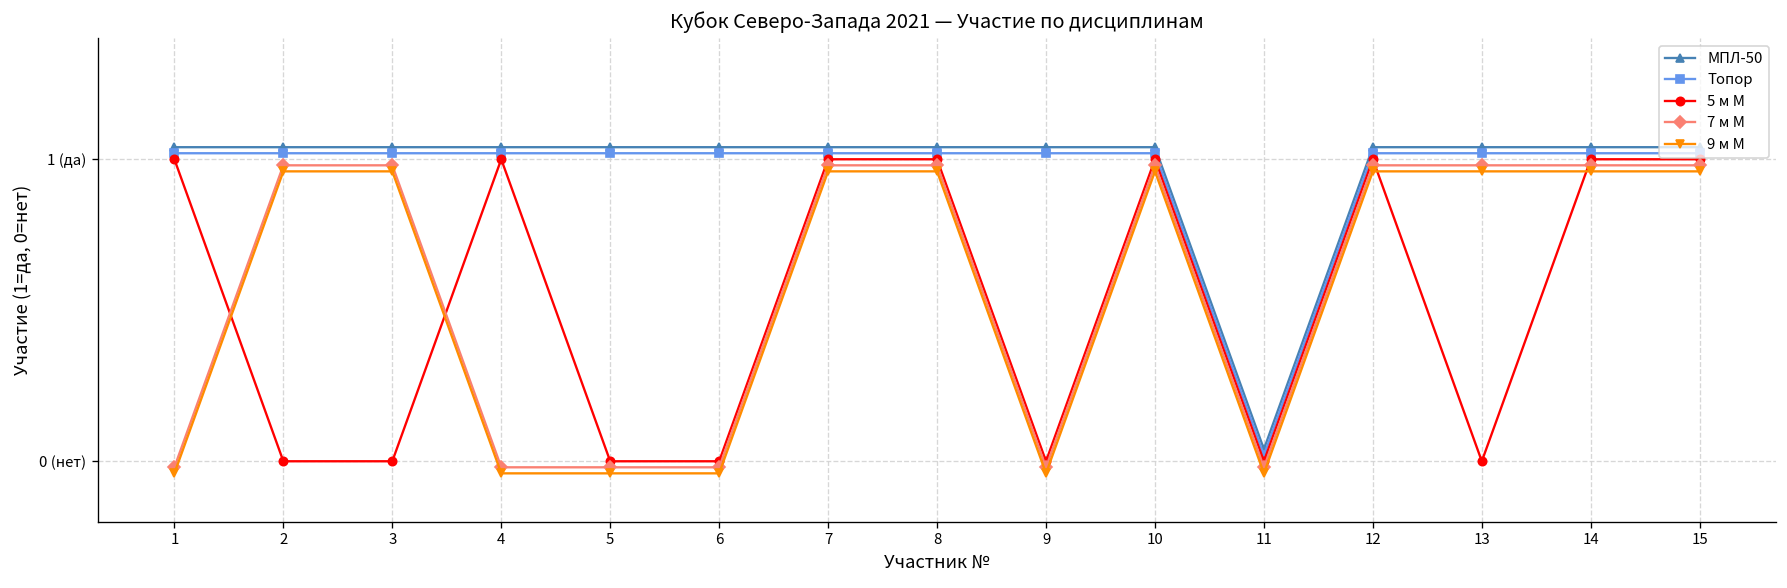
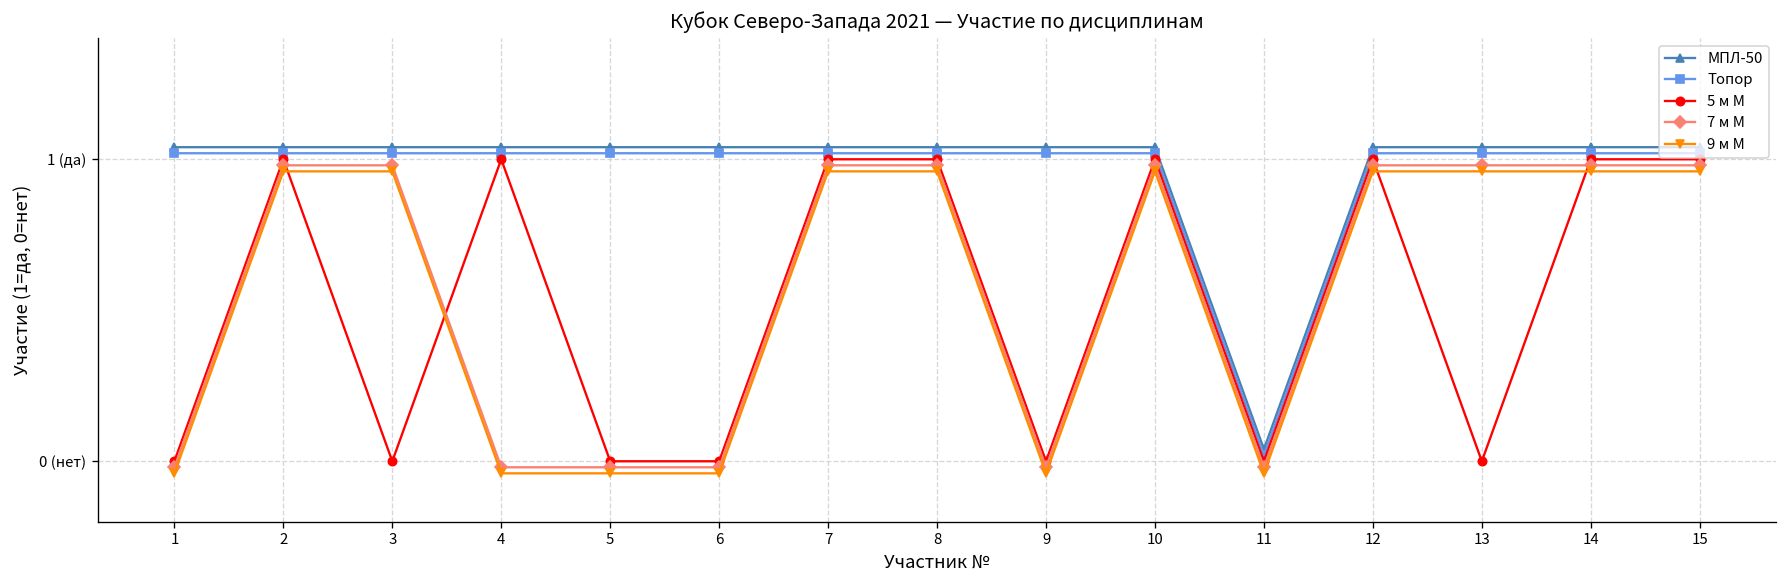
5 м М, 1: 1 (да) -> 0 (да)
5 м М, 2: 0 (да) -> 1 (да)
